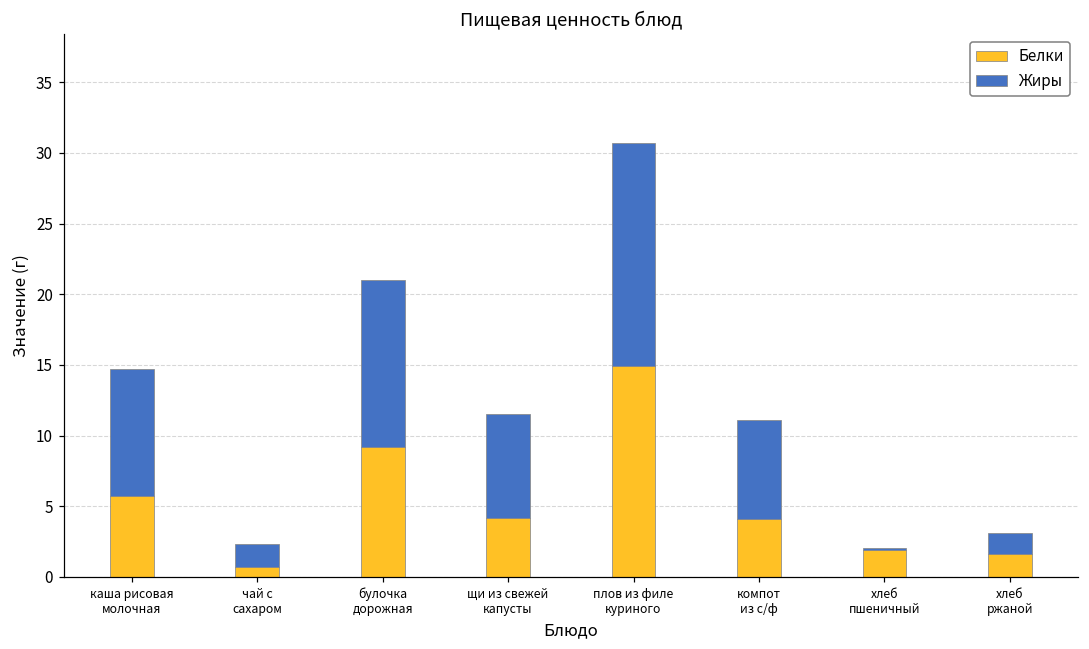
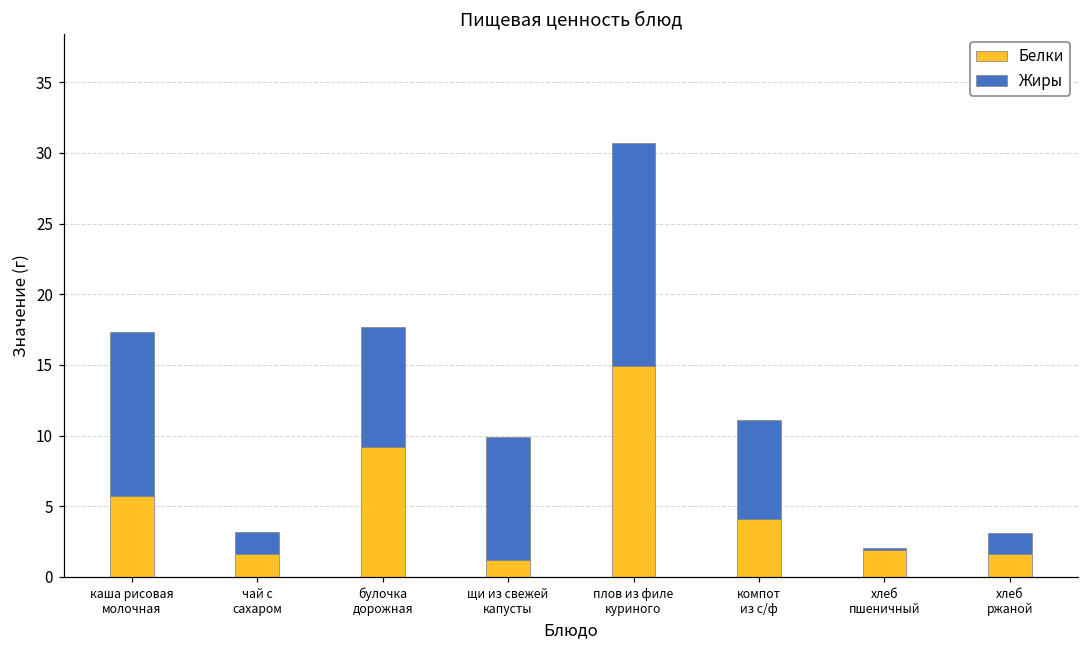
Жиры, каша рисовая молочная: 9.0 -> 11.7
Белки, чай с сахаром: 0.7 -> 1.6
Жиры, булочка дорожная: 11.8 -> 8.5
Белки, щи из свежей капусты: 4.2 -> 1.2
Жиры, щи из свежей капусты: 7.3 -> 8.7
